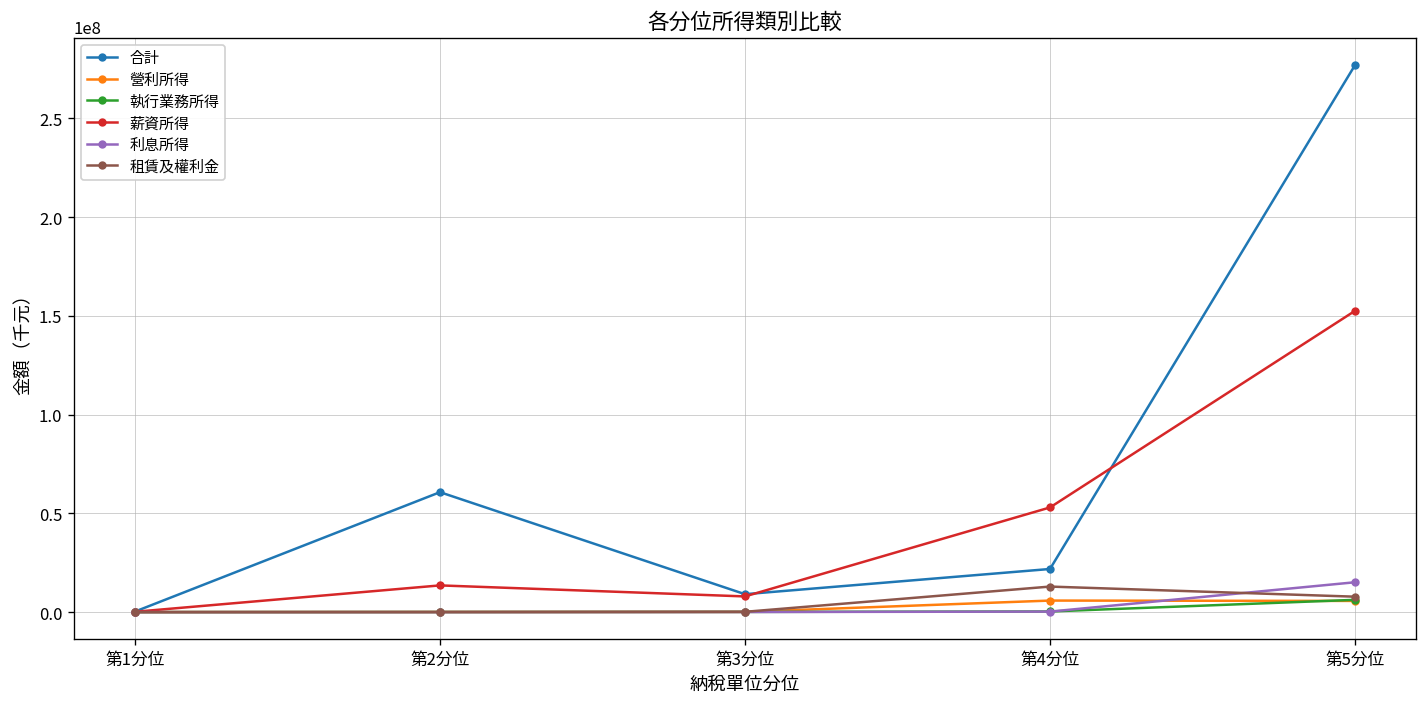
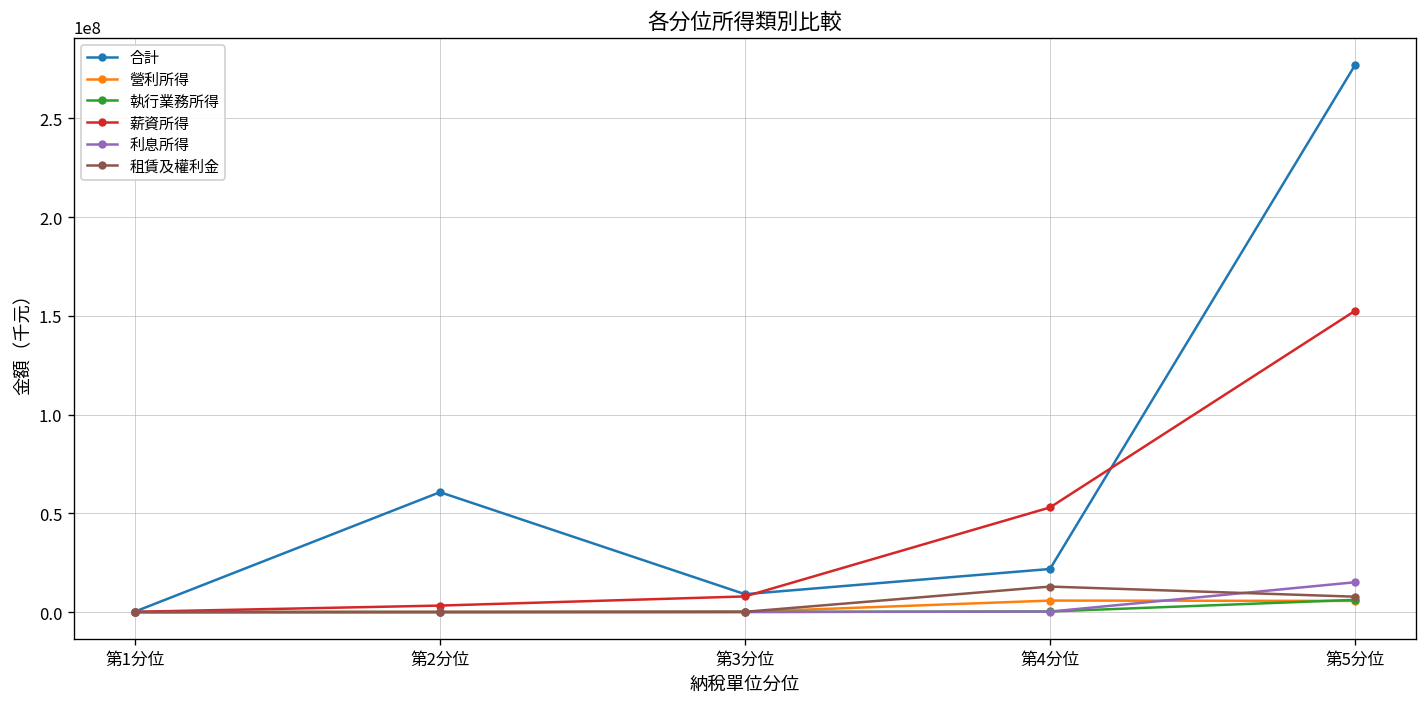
薪資所得, 第2分位: 14000000 -> 3000000
